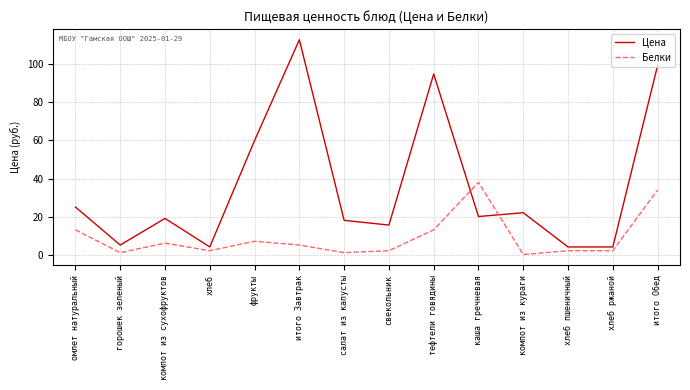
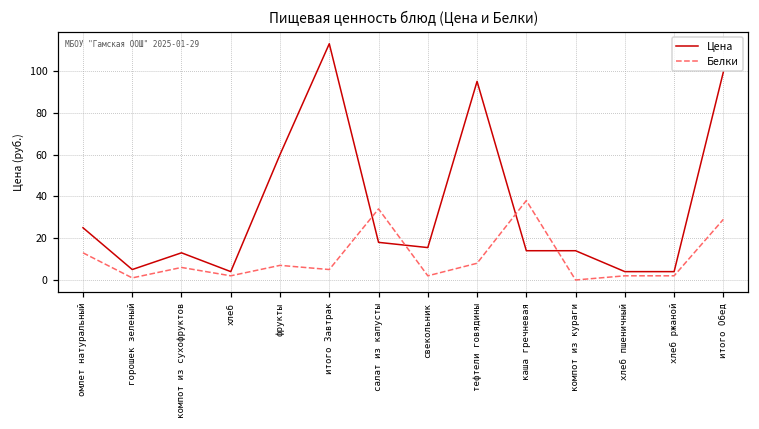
Цена, компот из сухофруктов: 19 -> 13
Белки, салат из капусты: 1 -> 34
Белки, тефтели говядины: 13 -> 8
Цена, каша гречневая: 20 -> 14
Цена, компот из кураги: 22 -> 14
Белки, итого Обед: 34 -> 29
